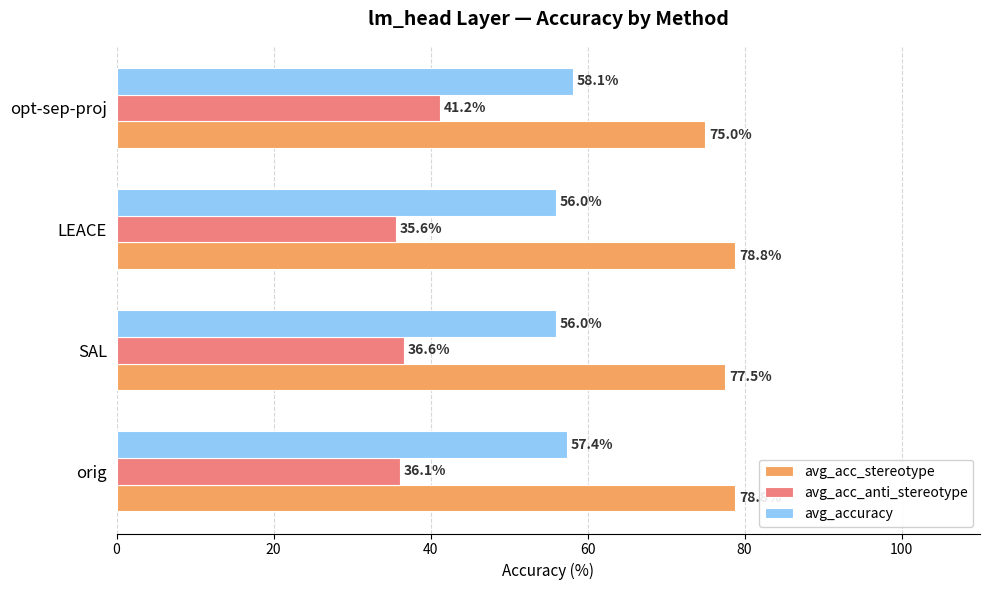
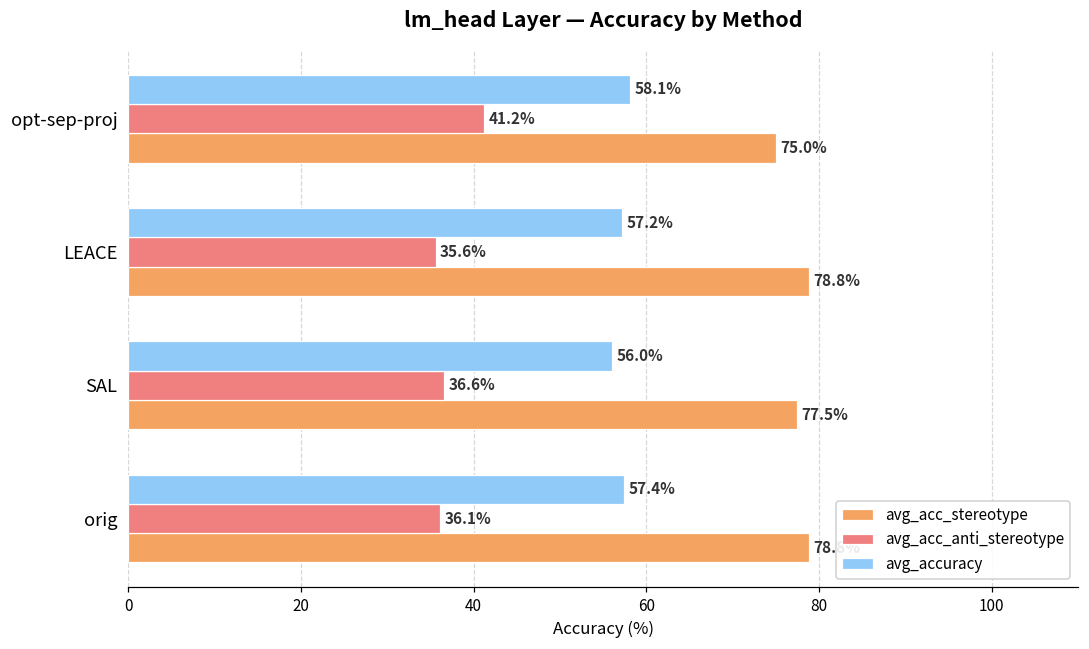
avg_accuracy, LEACE: 56.0% -> 57.2%
